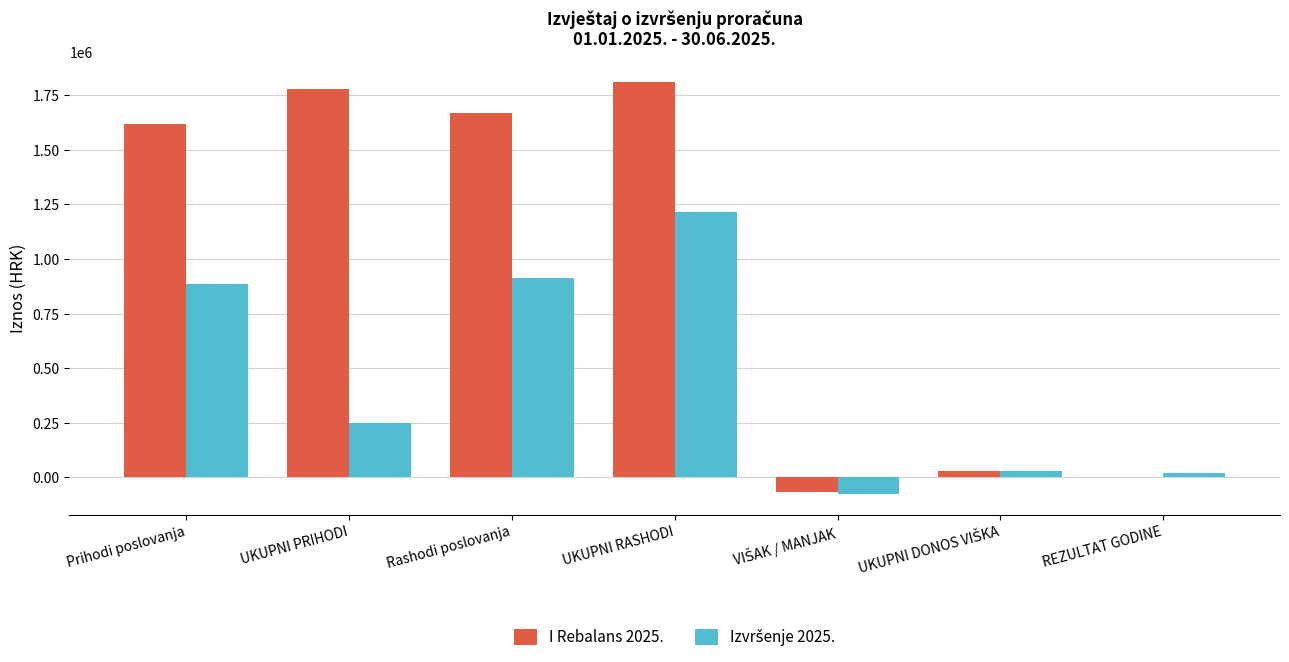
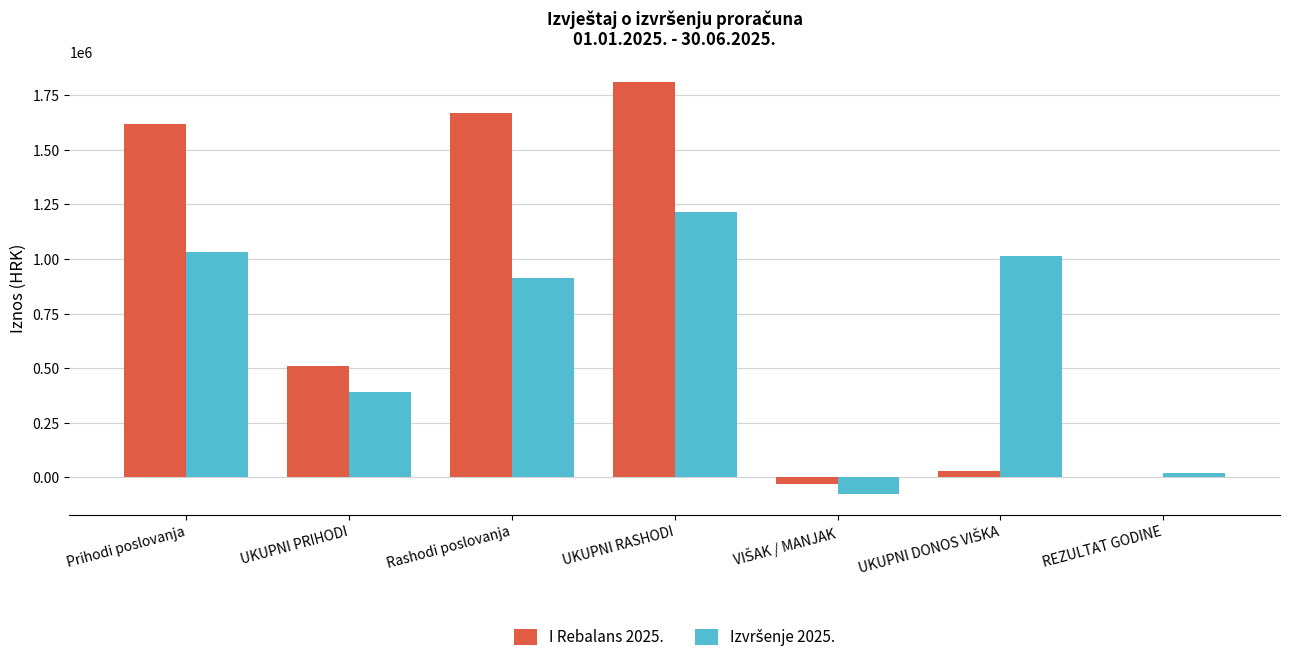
Izvršenje 2025., Prihodi poslovanja: 890000 -> 1030000
I Rebalans 2025., UKUPNI PRIHODI: 1780000 -> 510000
Izvršenje 2025., UKUPNI PRIHODI: 250000 -> 390000
I Rebalans 2025., VIŠAK / MANJAK: -70000 -> -30000
Izvršenje 2025., UKUPNI DONOS VIŠKA: 30000 -> 1020000
